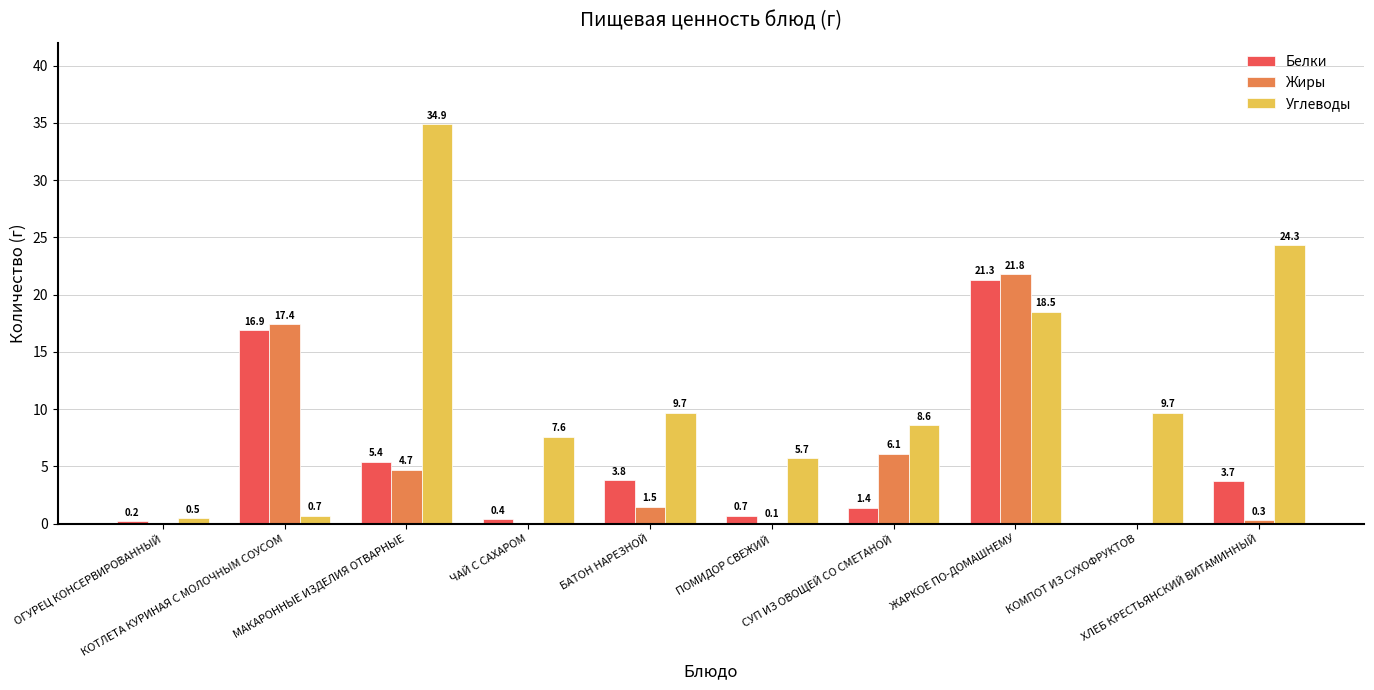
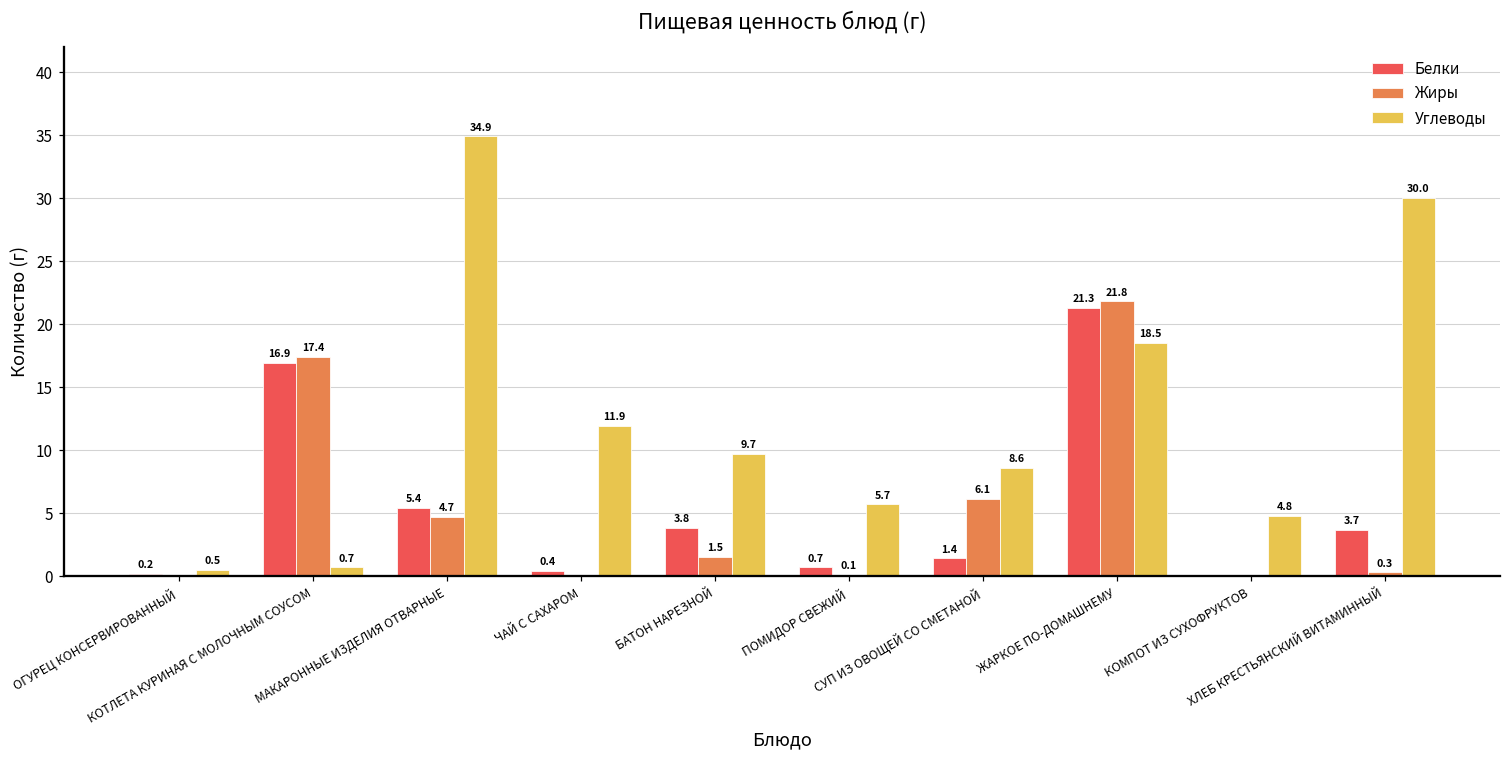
Углеводы, ЧАЙ С САХАРОМ: 7.6 -> 11.9
Углеводы, КОМПОТ ИЗ СУХОФРУКТОВ: 9.7 -> 4.8
Углеводы, ХЛЕБ КРЕСТЬЯНСКИЙ ВИТАМИННЫЙ: 24.3 -> 30.0
